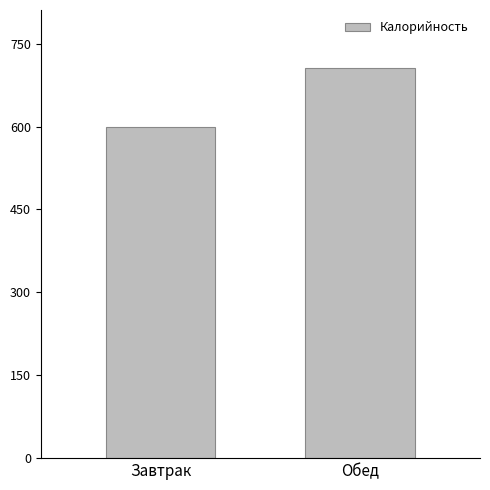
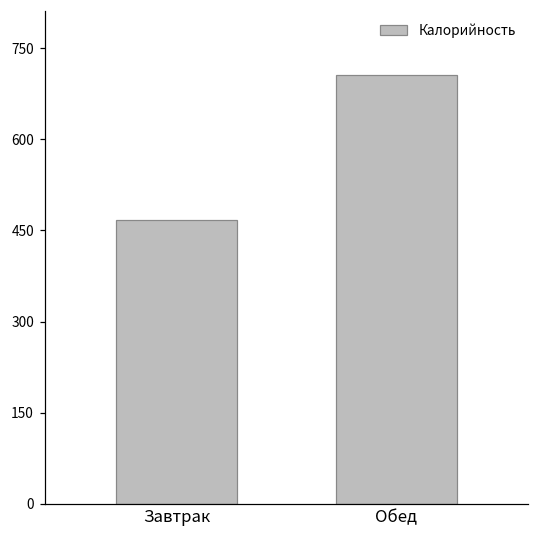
Завтрак: 600 -> 470
